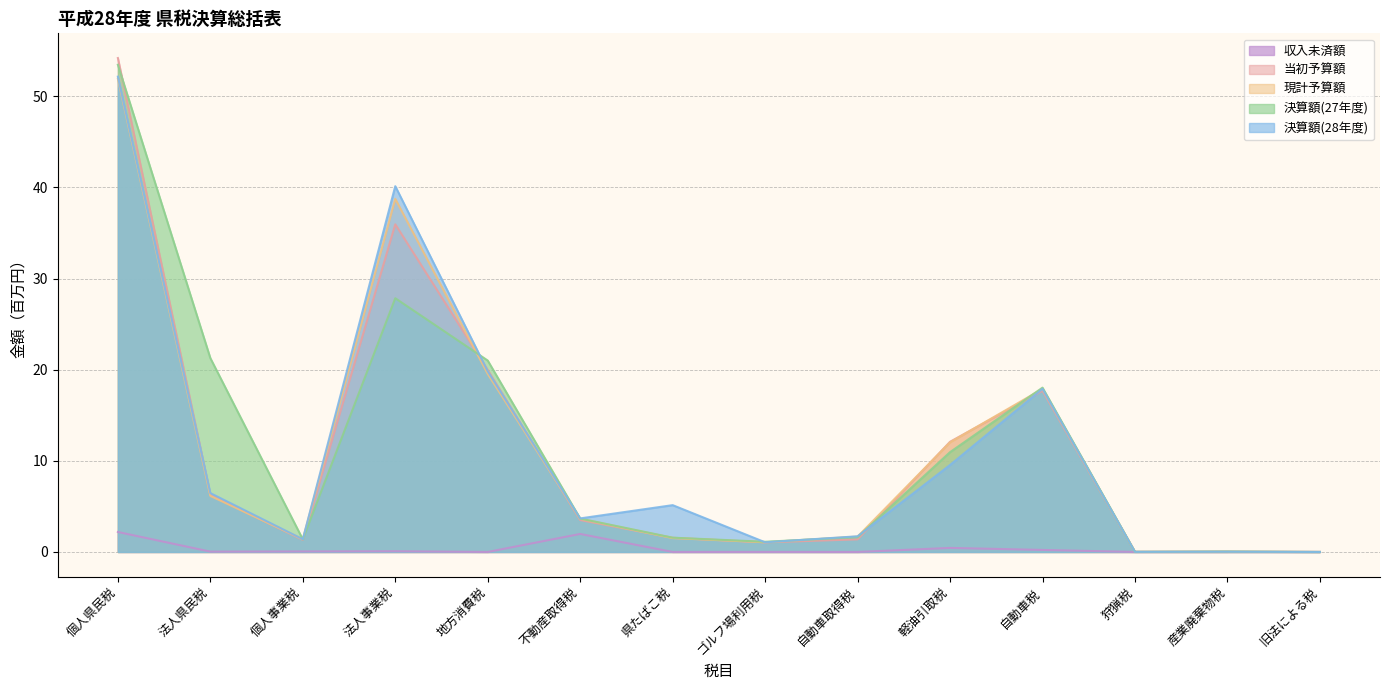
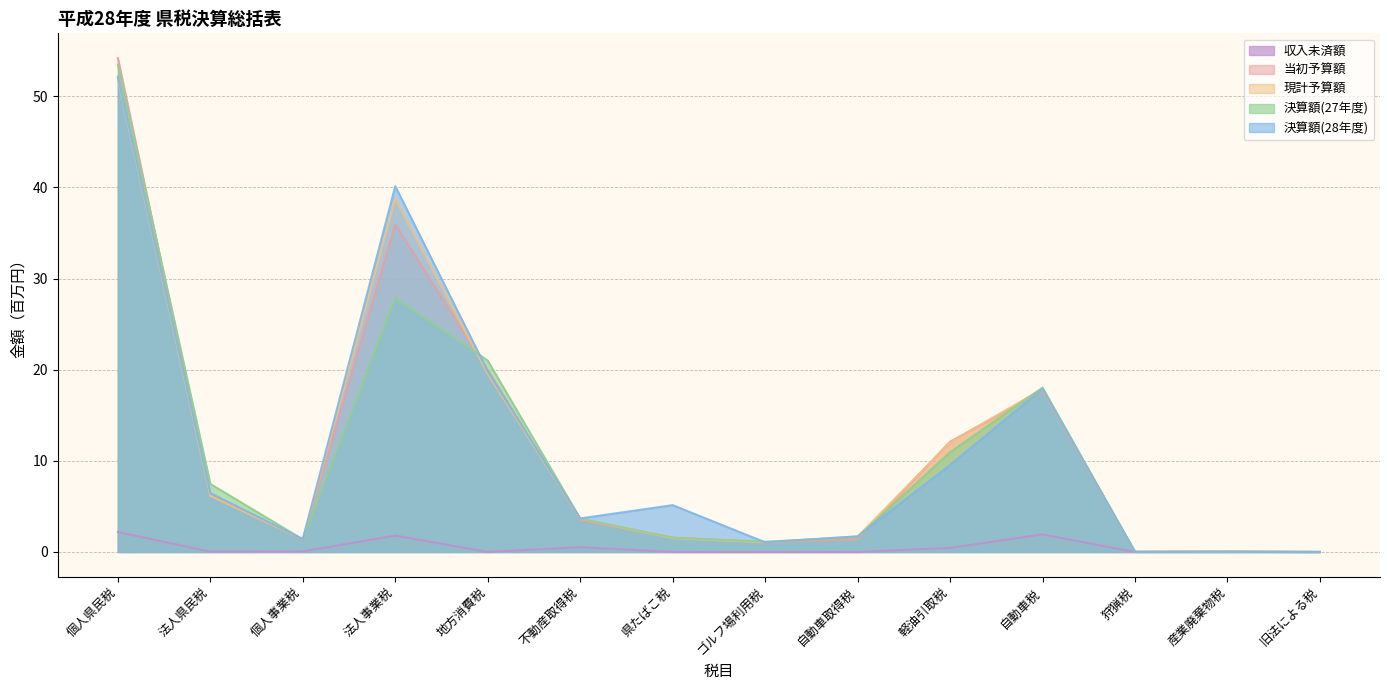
決算額(27年度), 法人県民税: 21 -> 7
収入未済額, 法人事業税: 0 -> 2
収入未済額, 不動産取得税: 2 -> 1
収入未済額, 自動車税: 0 -> 2
